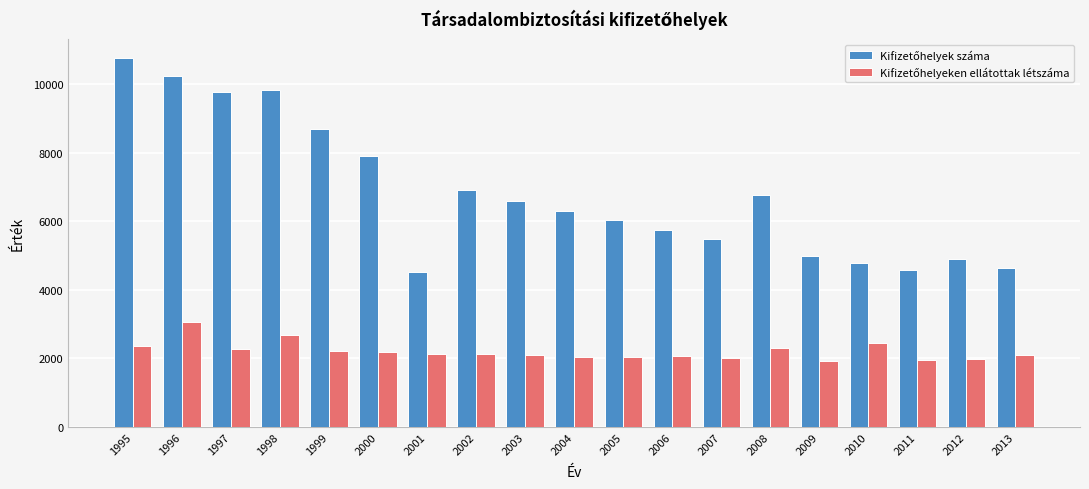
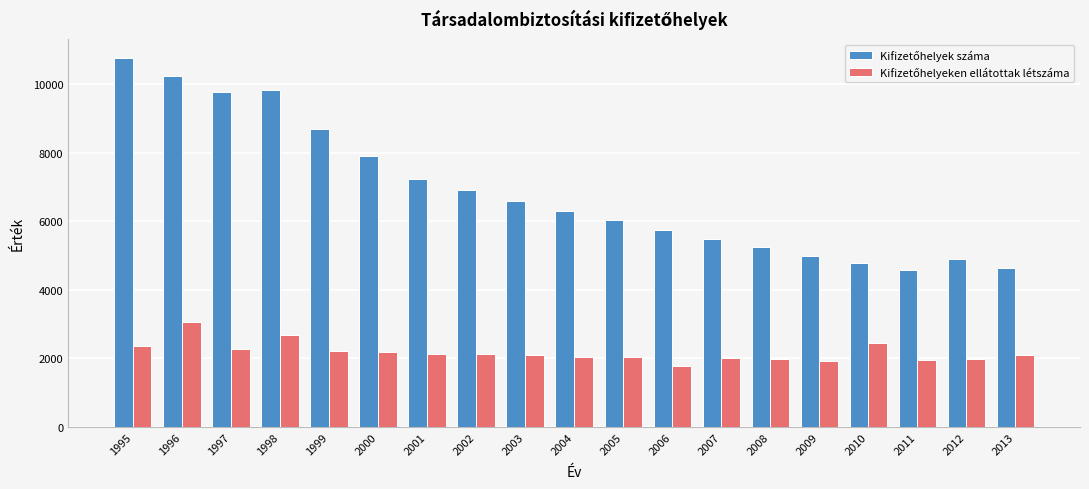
Kifizetőhelyek száma, 2001: 4500 -> 7200
Kifizetőhelyeken ellátottak létszáma, 2006: 2100 -> 1800
Kifizetőhelyek száma, 2008: 6800 -> 5200
Kifizetőhelyeken ellátottak létszáma, 2008: 2300 -> 2000
